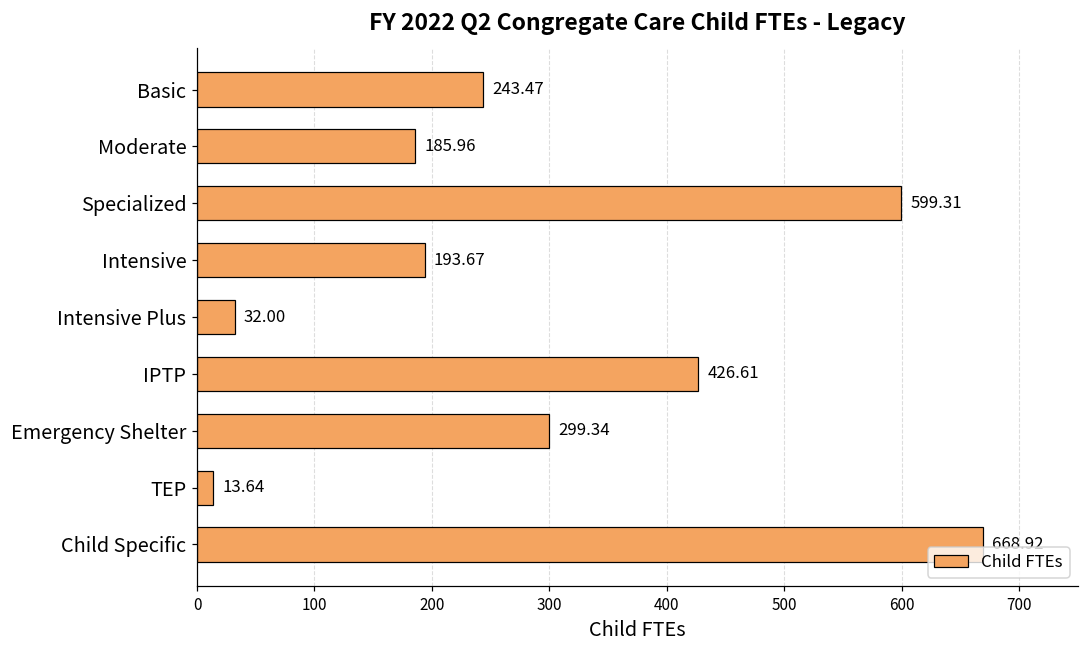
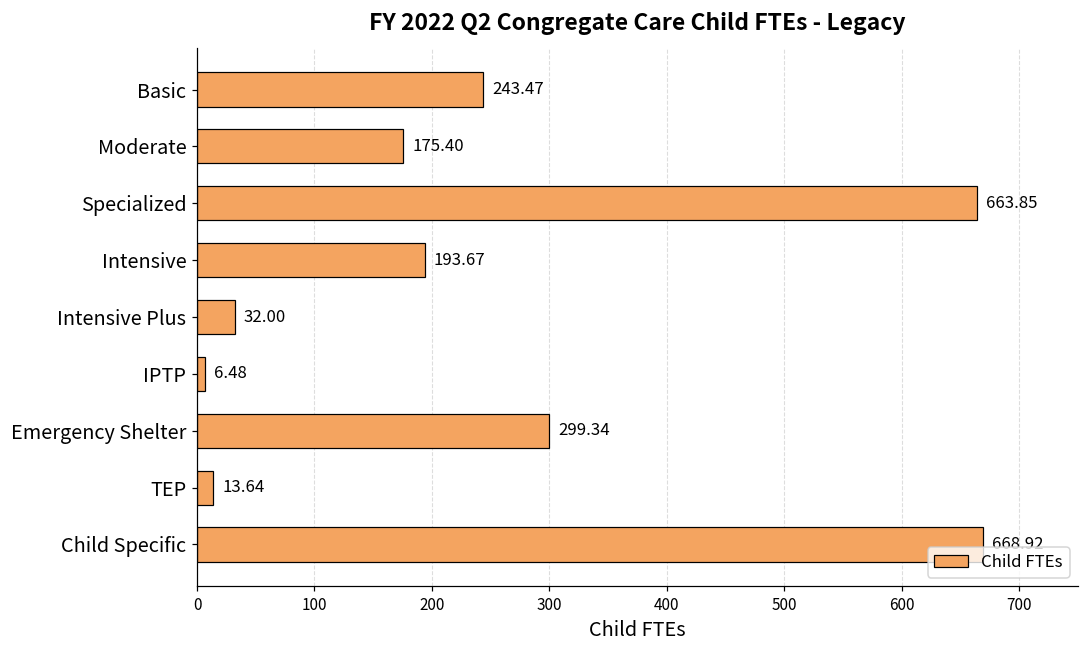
Moderate: 185.96 -> 175.40
Specialized: 599.31 -> 663.85
IPTP: 426.61 -> 6.48
